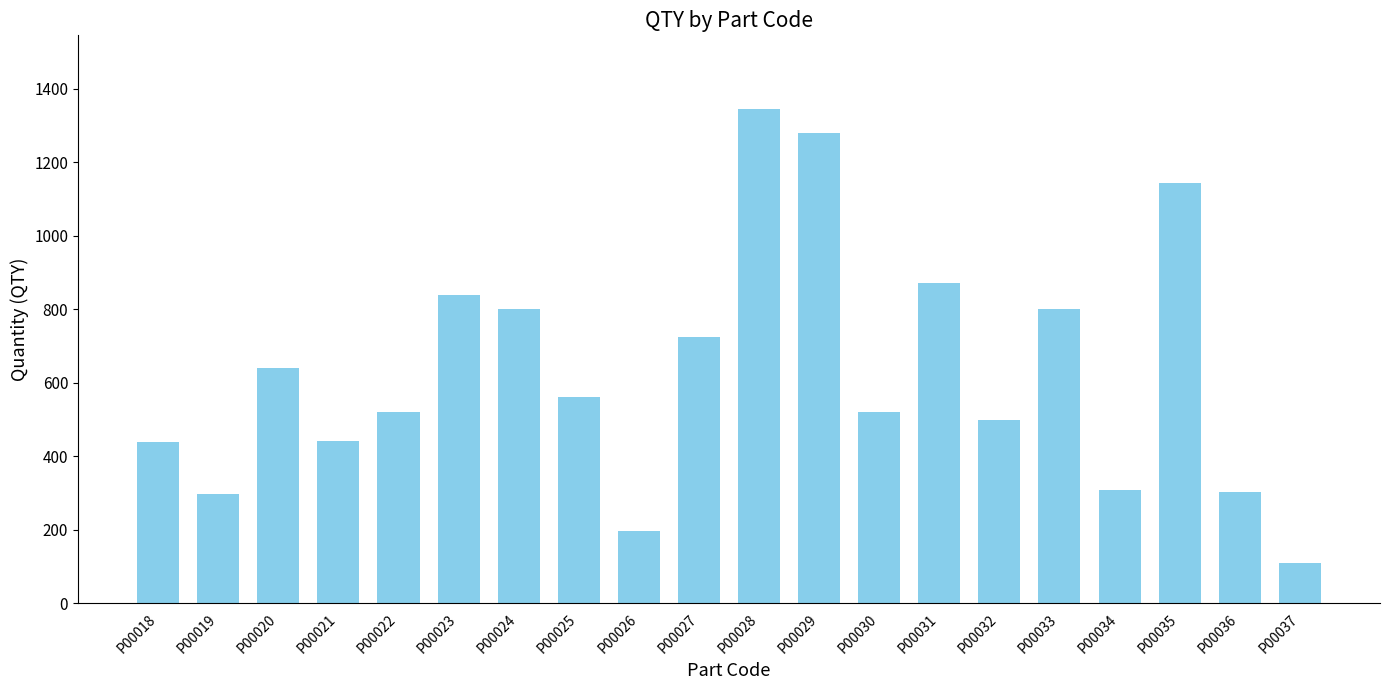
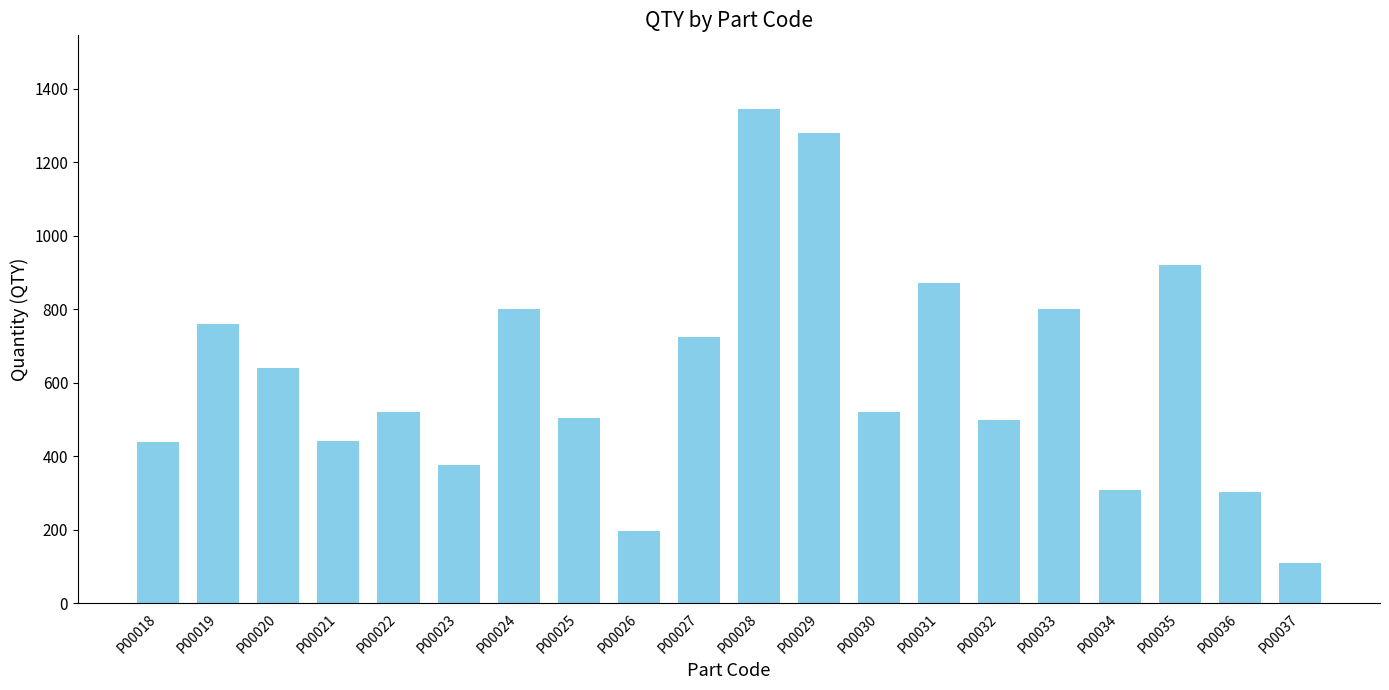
P00019: 300 -> 760
P00023: 840 -> 380
P00025: 560 -> 500
P00035: 1140 -> 920
